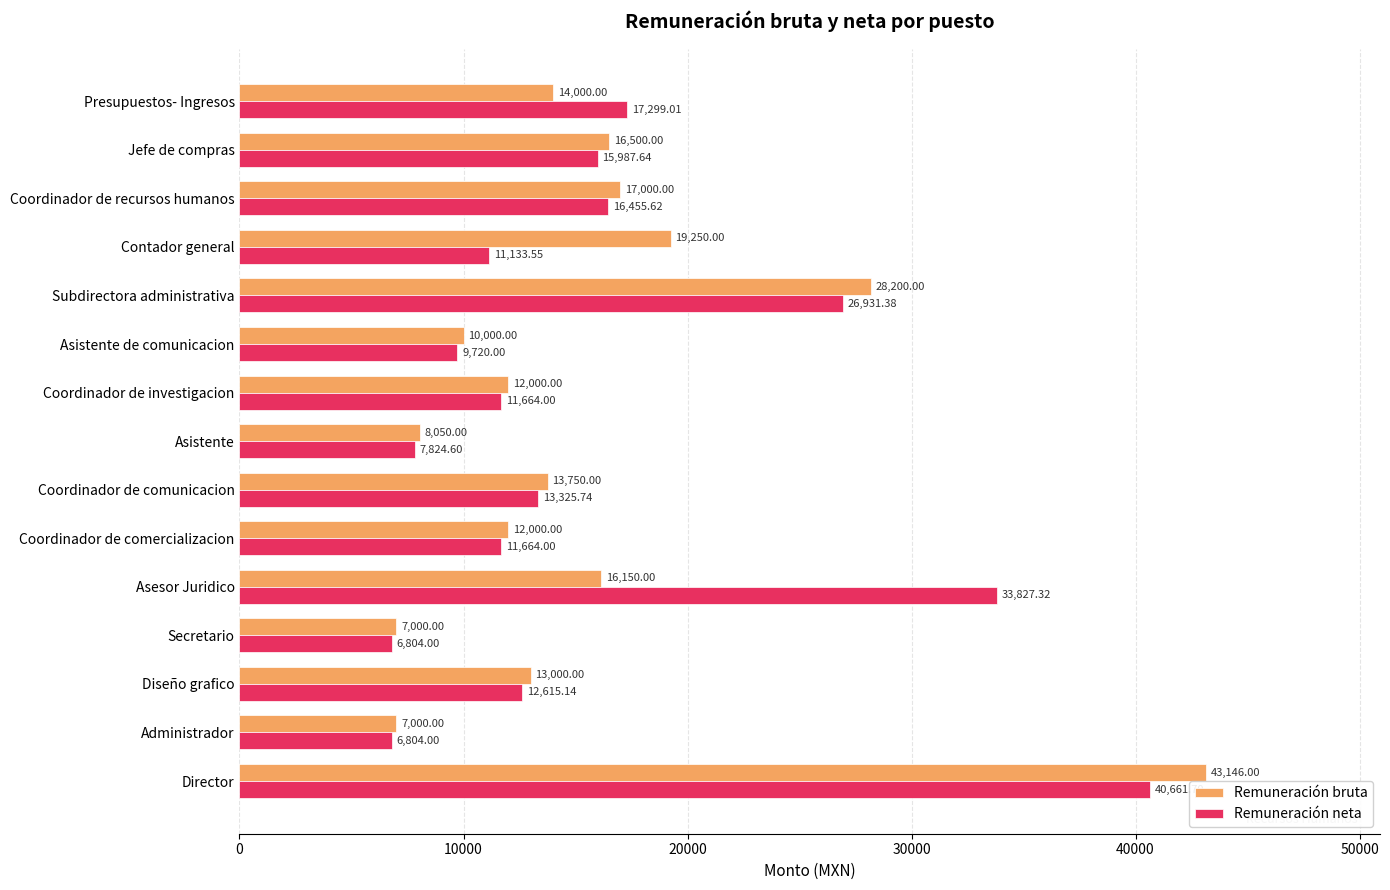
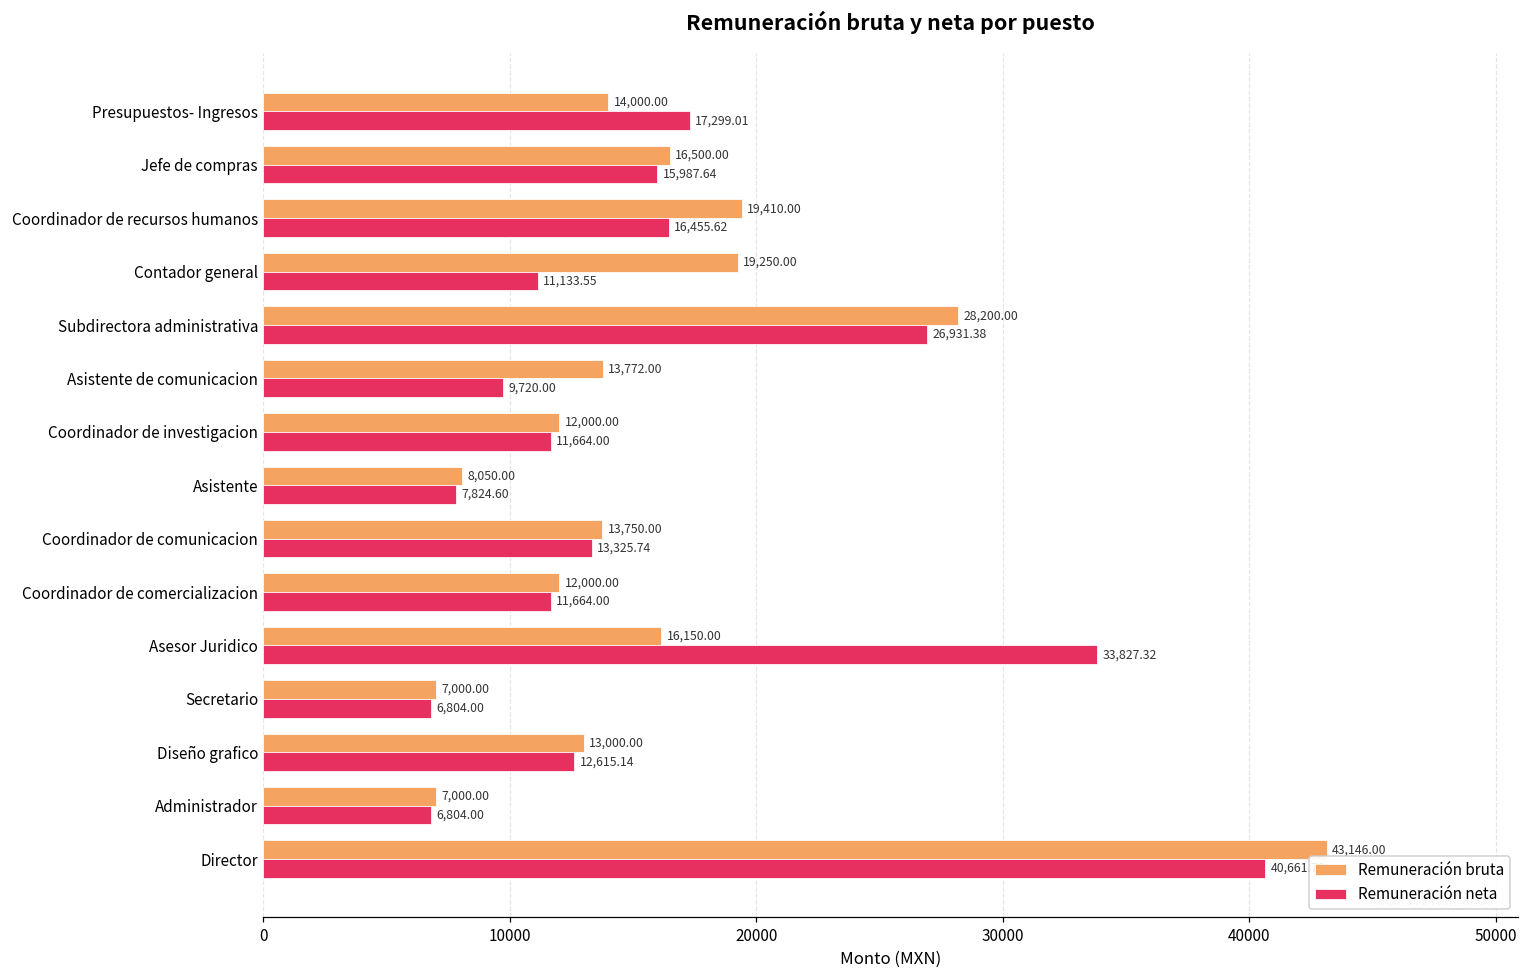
Remuneración bruta, Coordinador de recursos humanos: 17,000.00 -> 19,410.00
Remuneración bruta, Asistente de comunicacion: 10,000.00 -> 13,772.00
